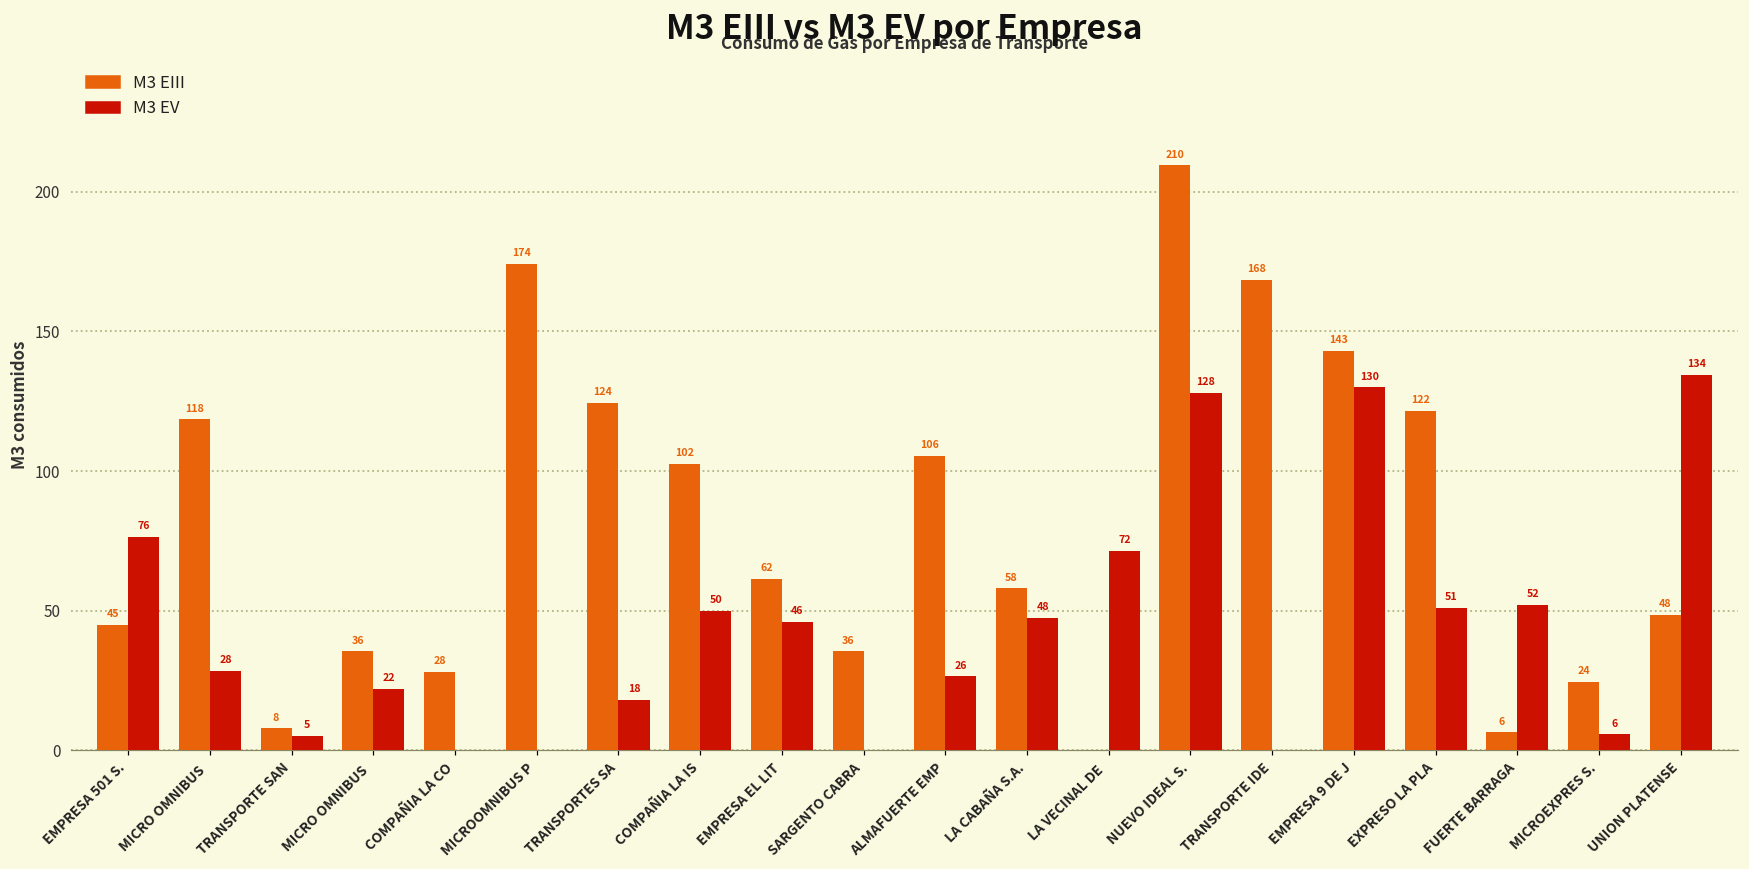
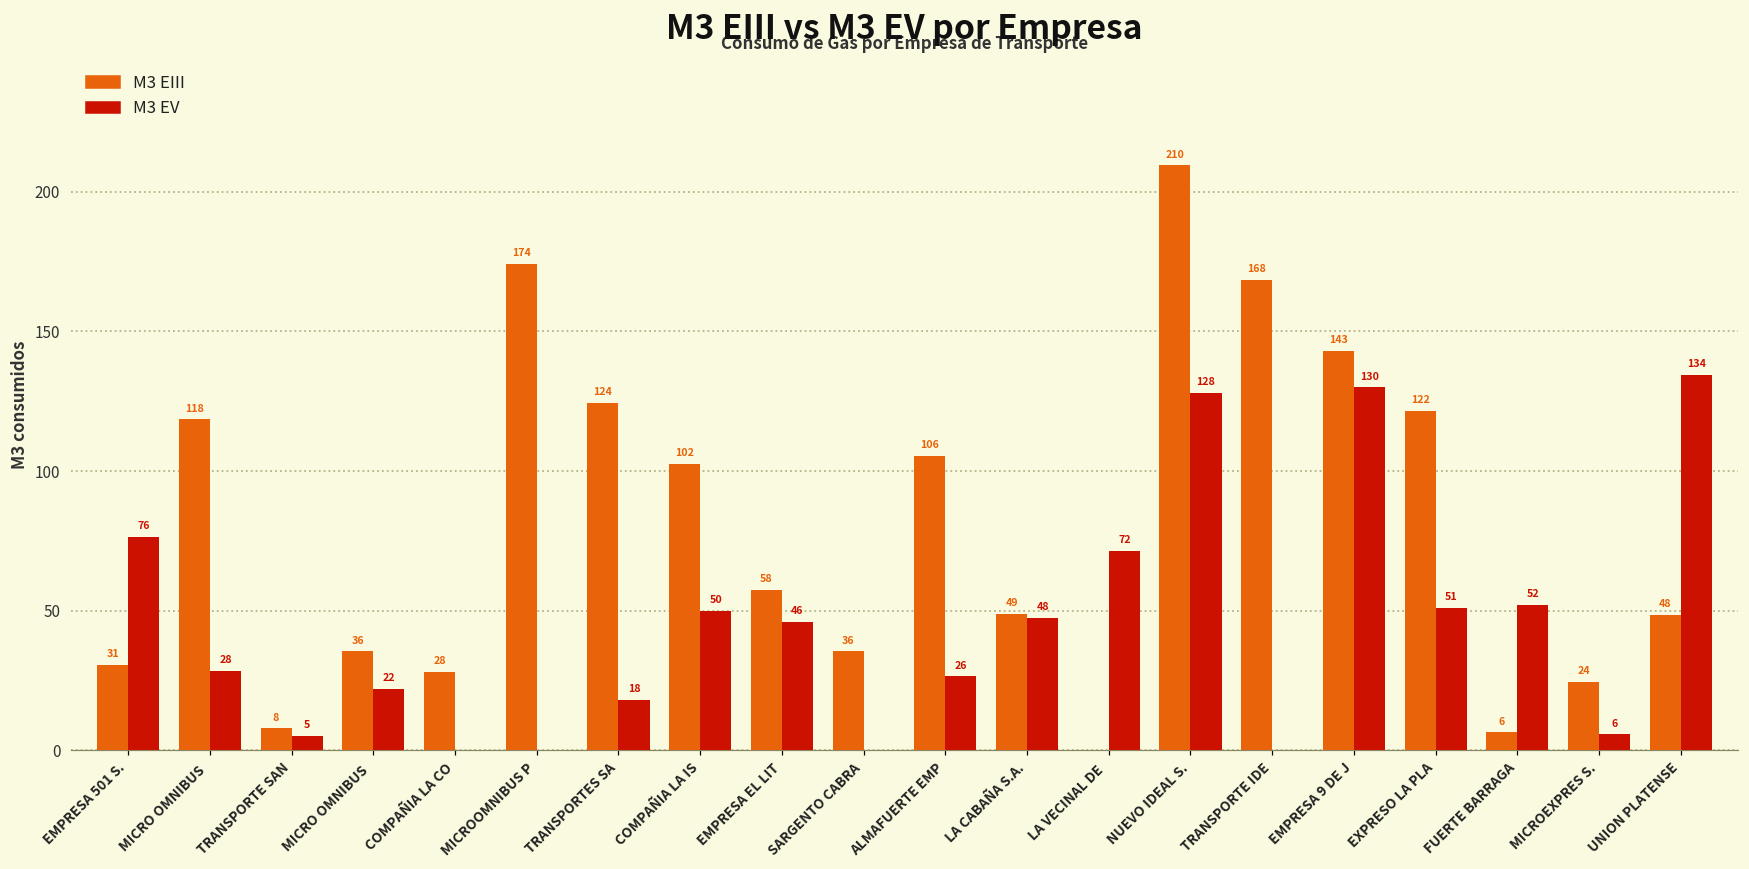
M3 EIII, EMPRESA 501 S.: 45 -> 31
M3 EIII, EMPRESA EL LIT: 62 -> 58
M3 EIII, LA CABAÑA S.A.: 58 -> 49
